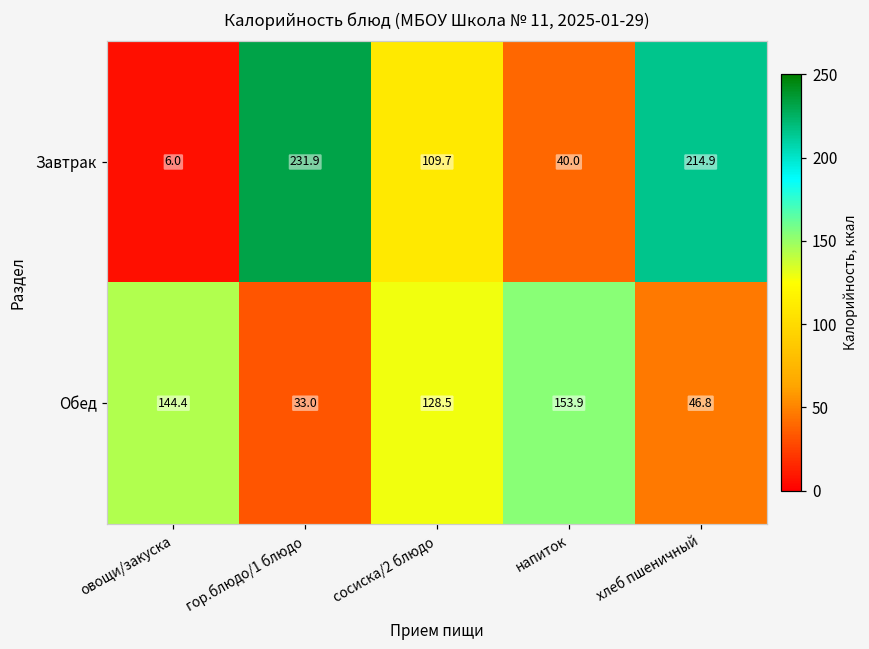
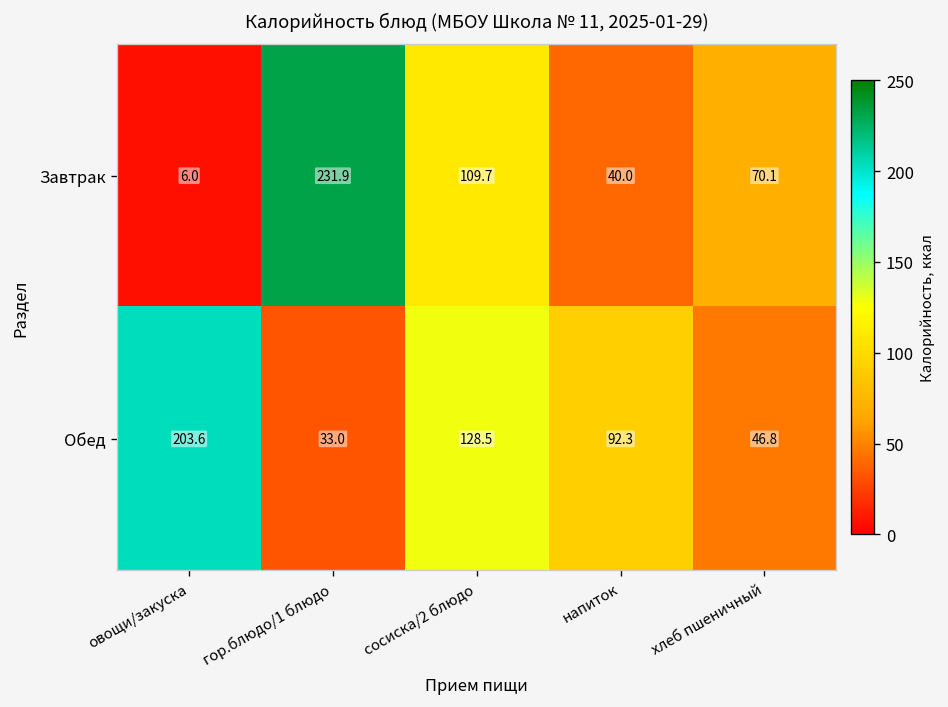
Завтрак, хлеб пшеничный: 214.9 -> 70.1
Обед, овощи/закуска: 144.4 -> 203.6
Обед, напиток: 153.9 -> 92.3
